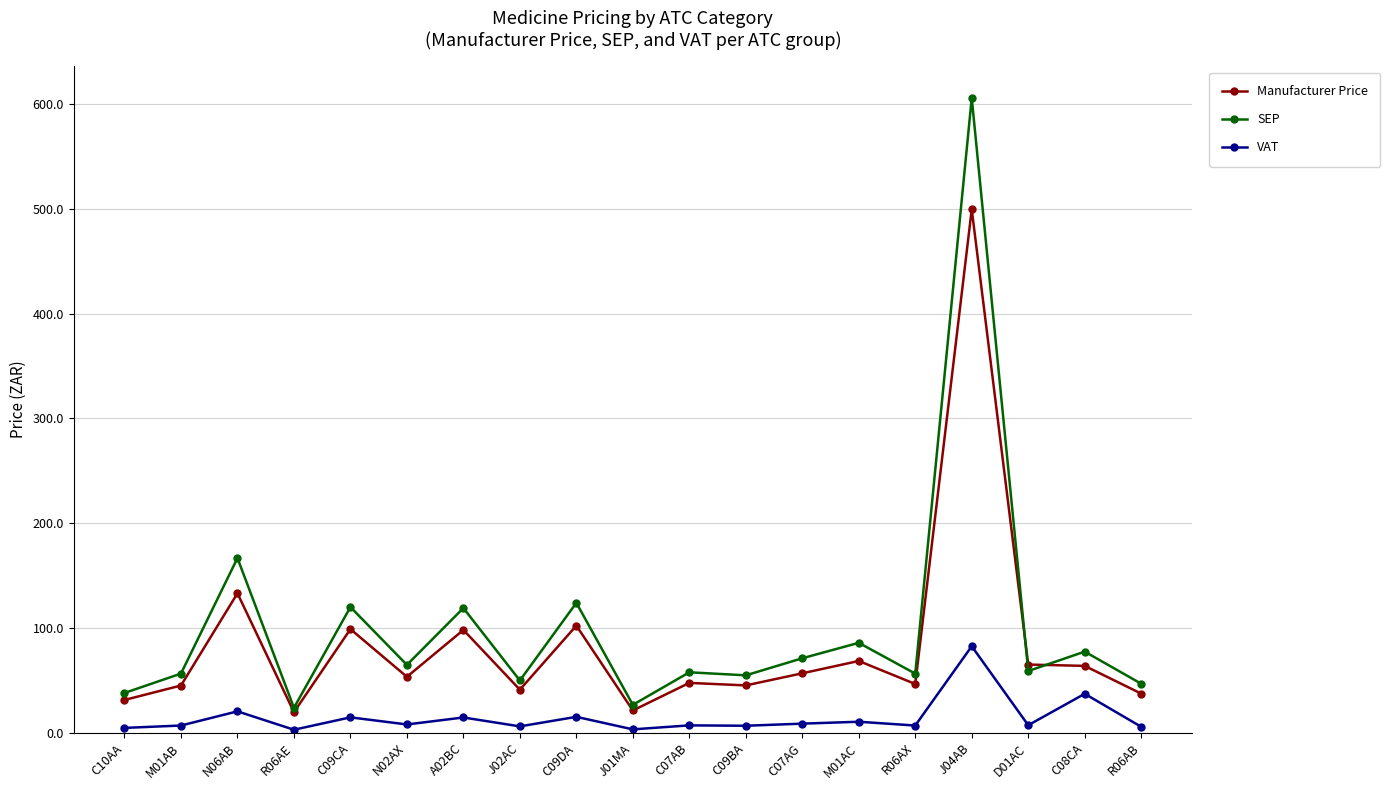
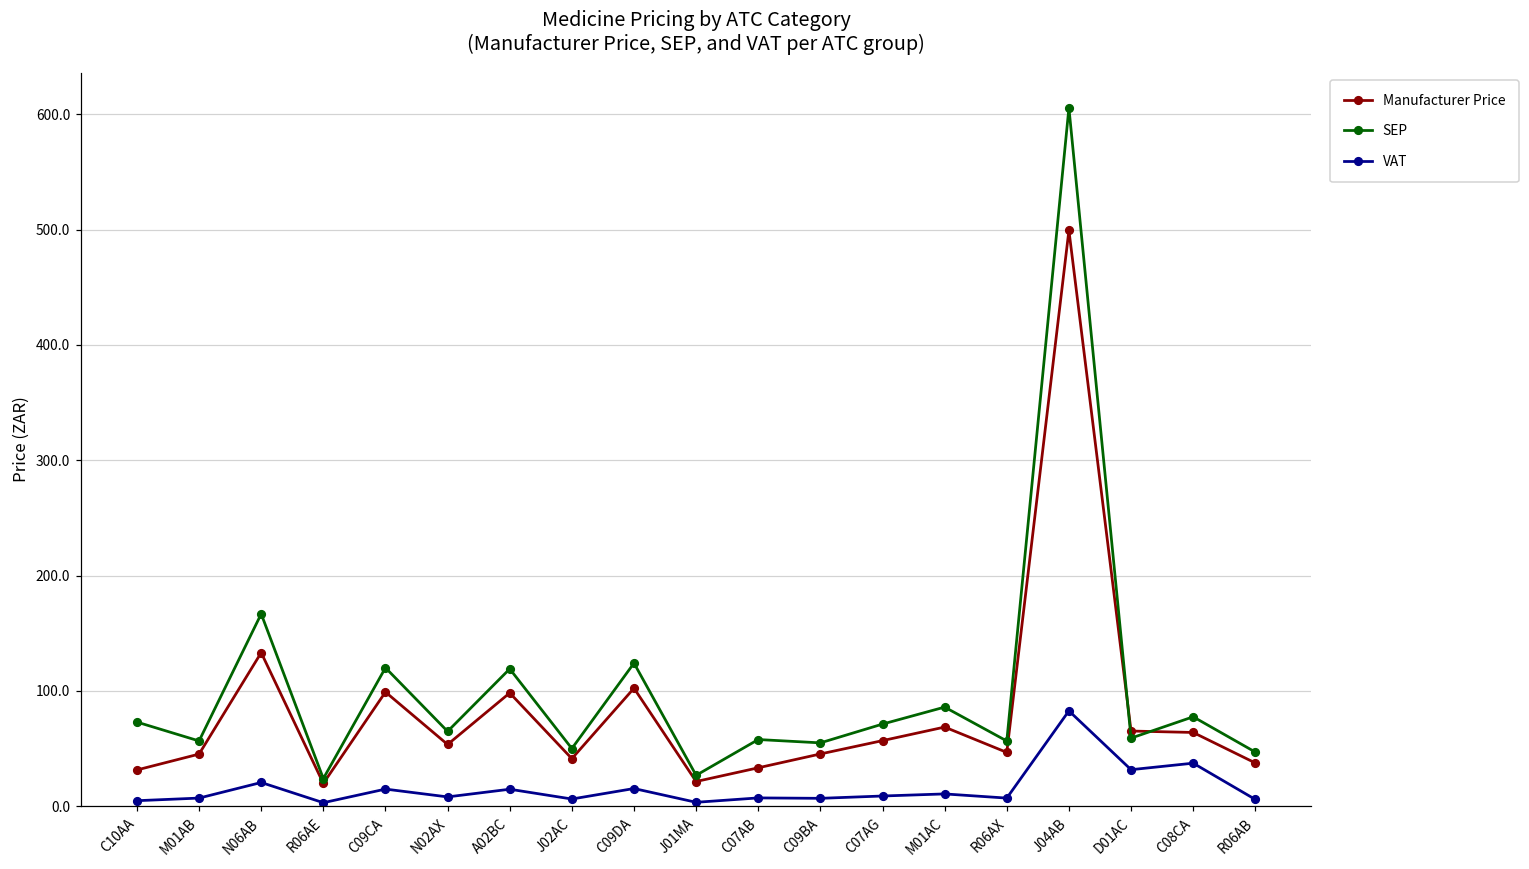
SEP, C10AA: 38 -> 73
Manufacturer Price, C07AB: 48 -> 33
VAT, D01AC: 7 -> 32
